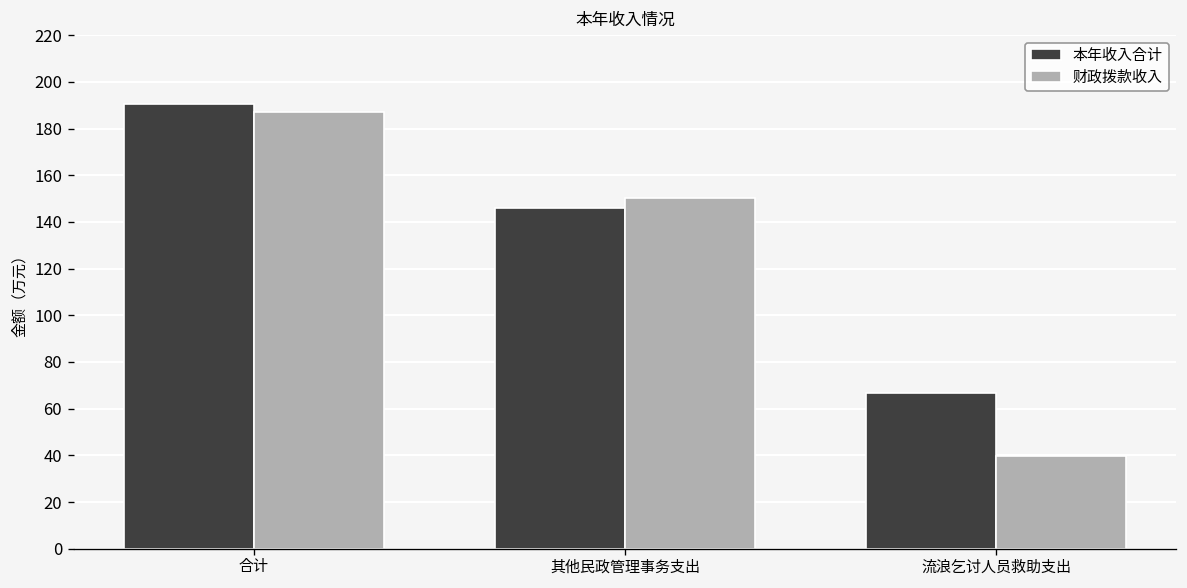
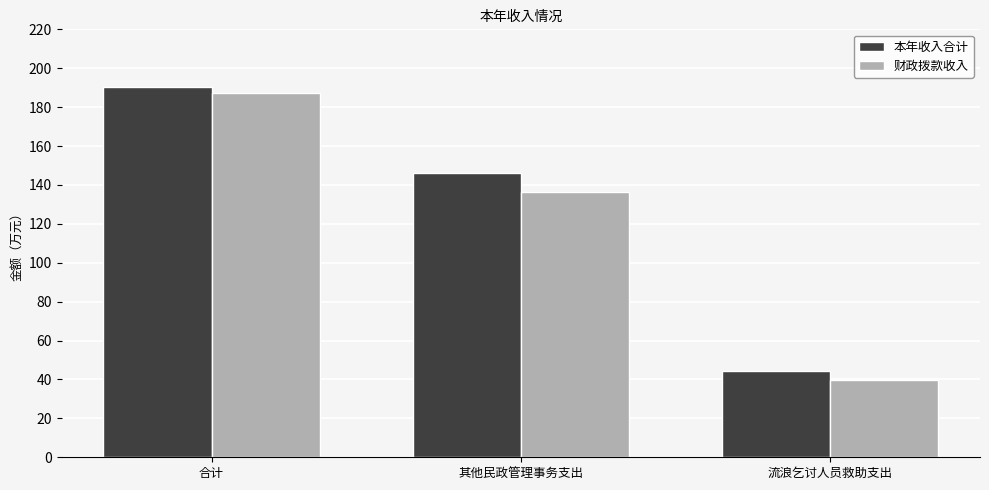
财政拨款收入, 其他民政管理事务支出: 150 -> 136
本年收入合计, 流浪乞讨人员救助支出: 67 -> 44
